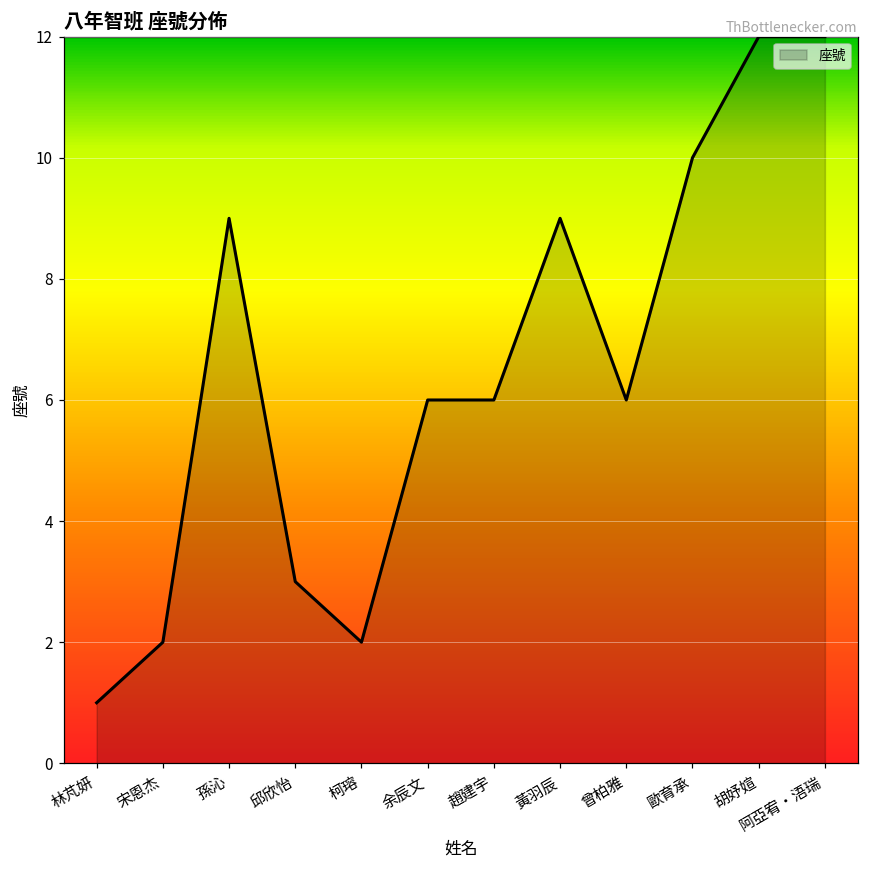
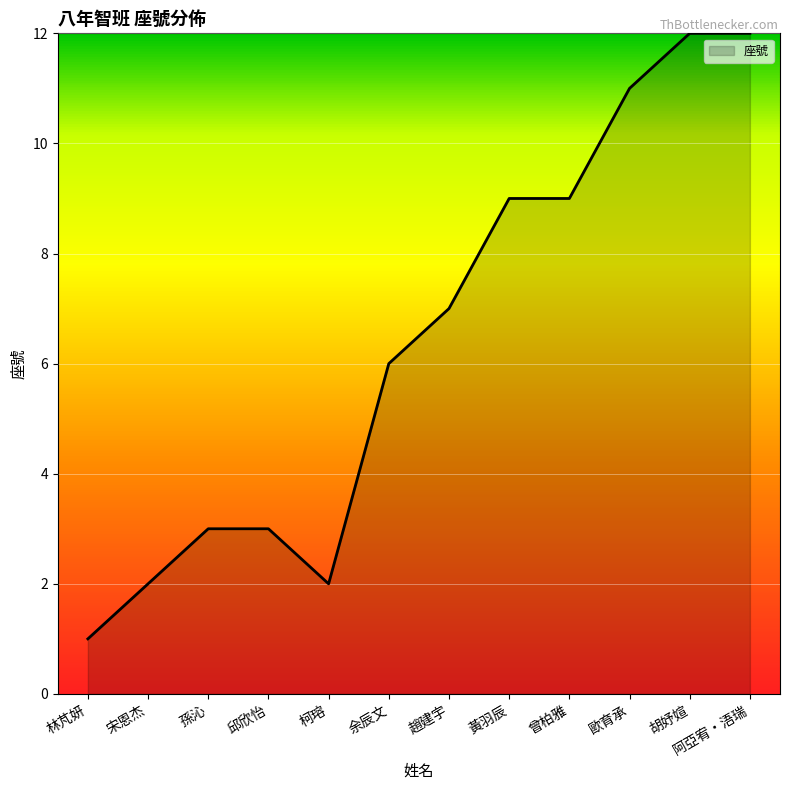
孫沁: 9 -> 3
趙建宇: 6 -> 7
曾柏雅: 6 -> 9
歐育承: 10 -> 11
